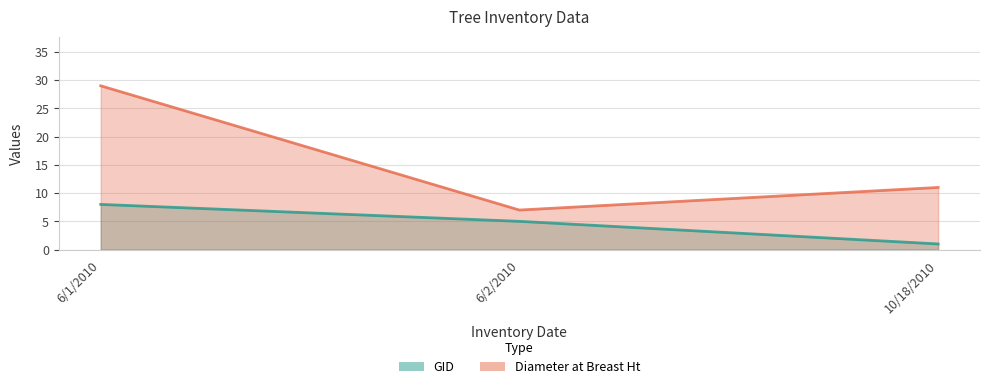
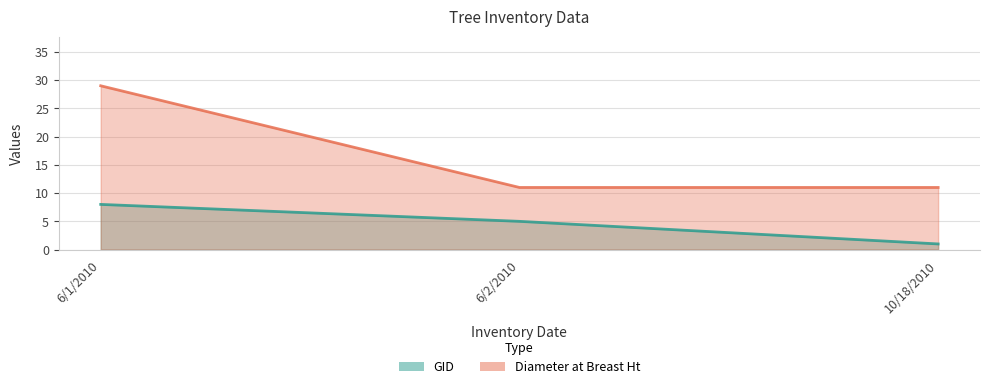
Diameter at Breast Ht, 6/2/2010: 7 -> 11
